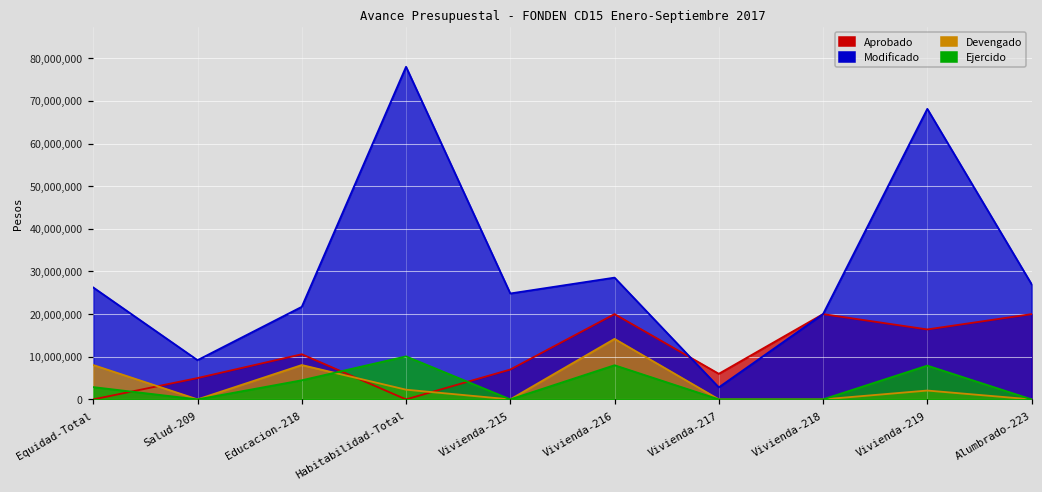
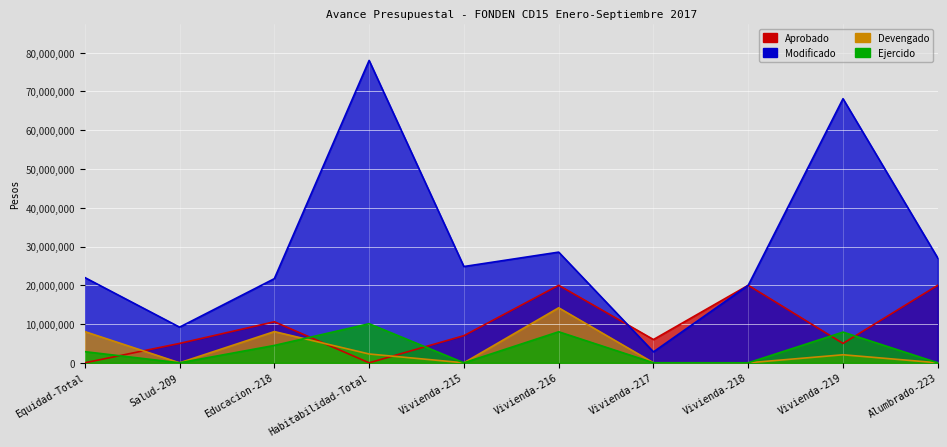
Modificado, Equidad-Total: 26,000,000 -> 22,000,000
Aprobado, Vivienda-219: 16,000,000 -> 5,000,000
